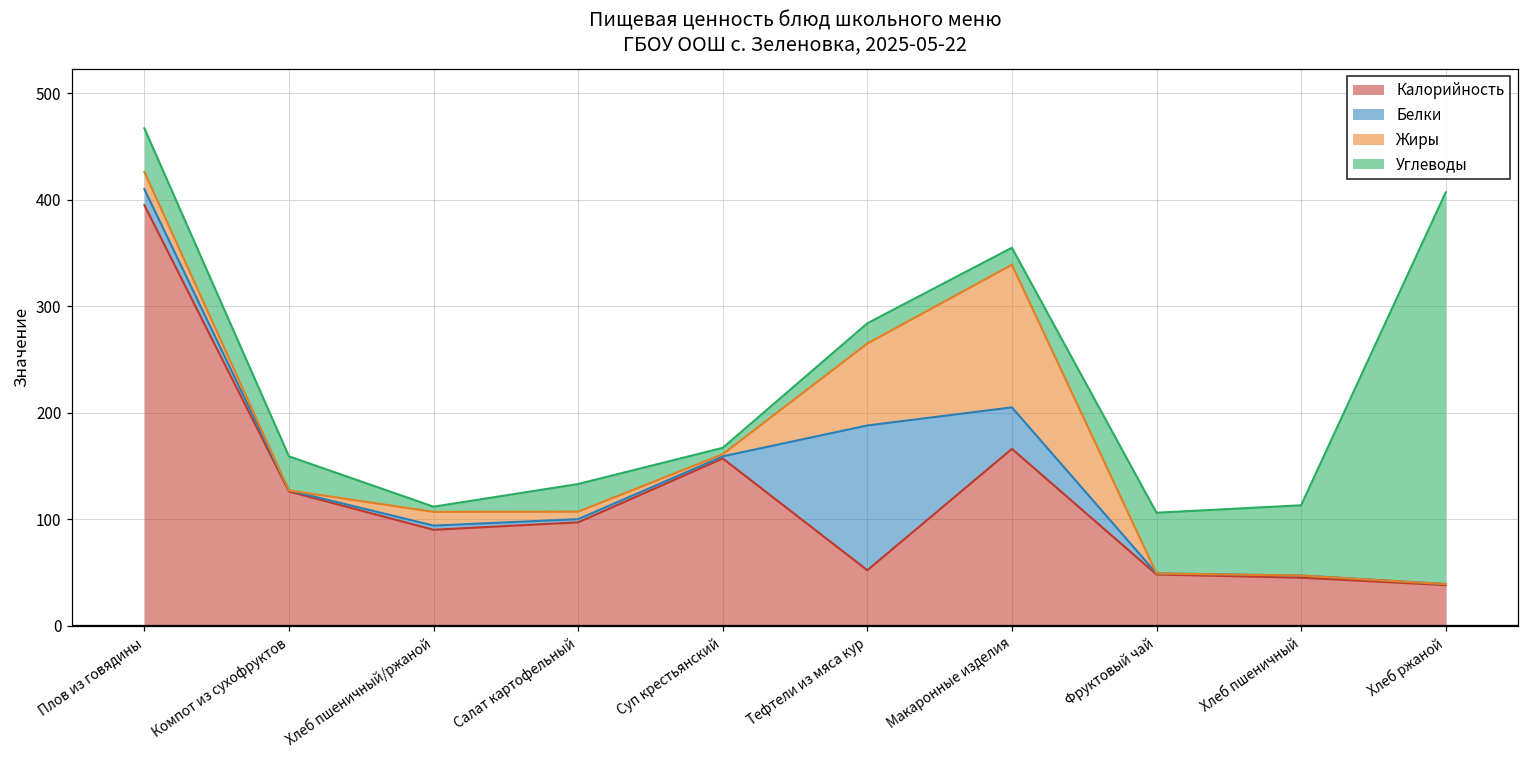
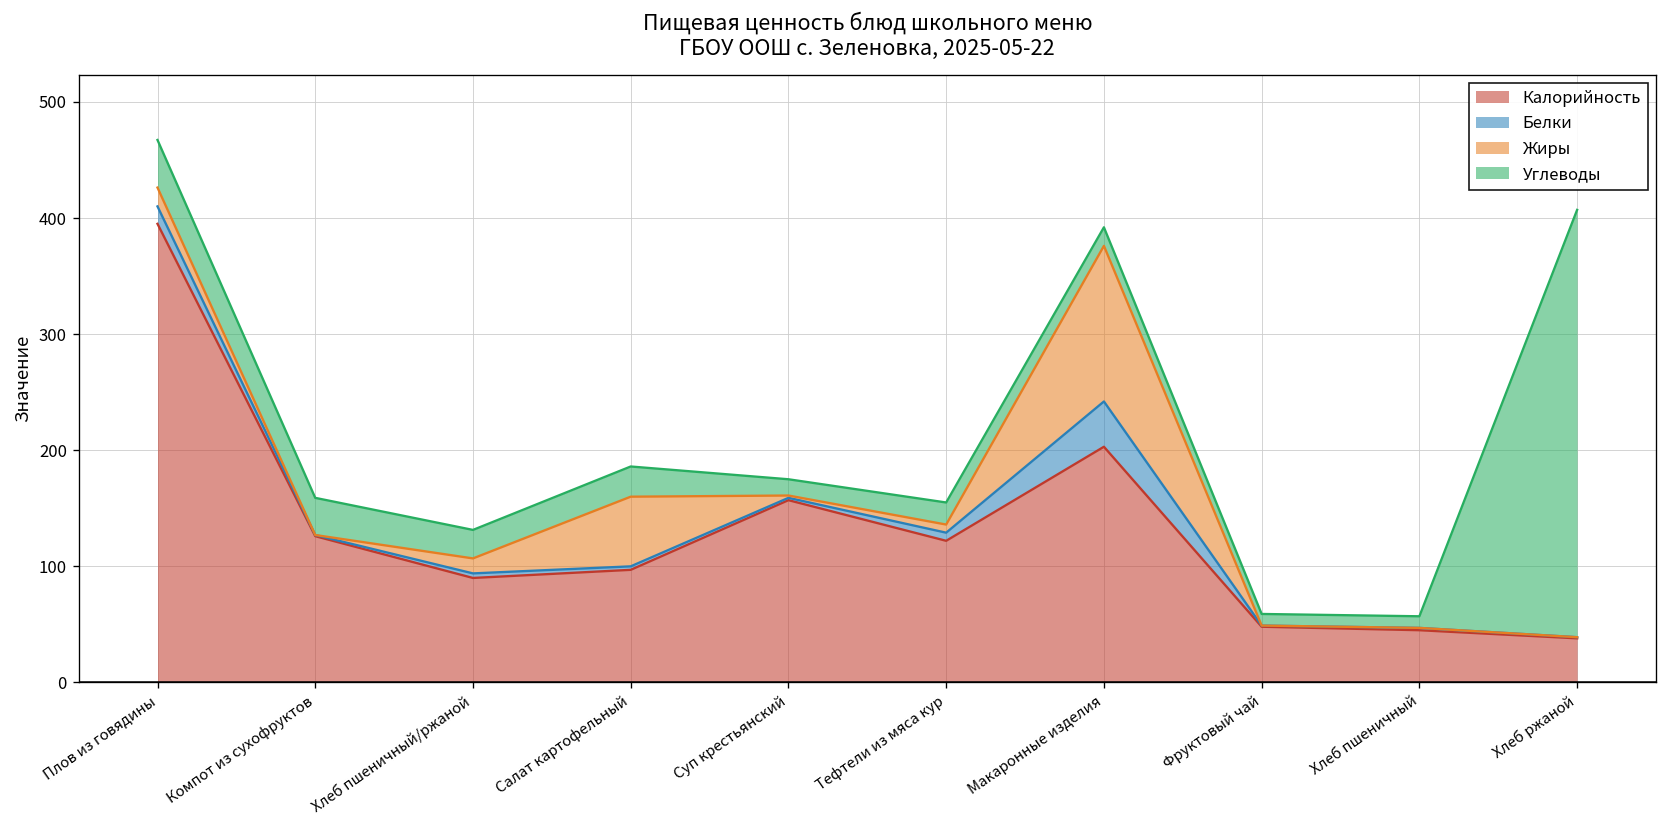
Углеводы, Хлеб пшеничный/ржаной: 0 -> 20
Жиры, Салат картофельный: 10 -> 60
Углеводы, Суп крестьянский: 6 -> 14
Калорийность, Тефтели из мяса кур: 50 -> 120
Белки, Тефтели из мяса кур: 140 -> 10
Жиры, Тефтели из мяса кур: 80 -> 10
Калорийность, Макаронные изделия: 170 -> 200
Углеводы, Фруктовый чай: 60 -> 10
Углеводы, Хлеб пшеничный: 70 -> 10
